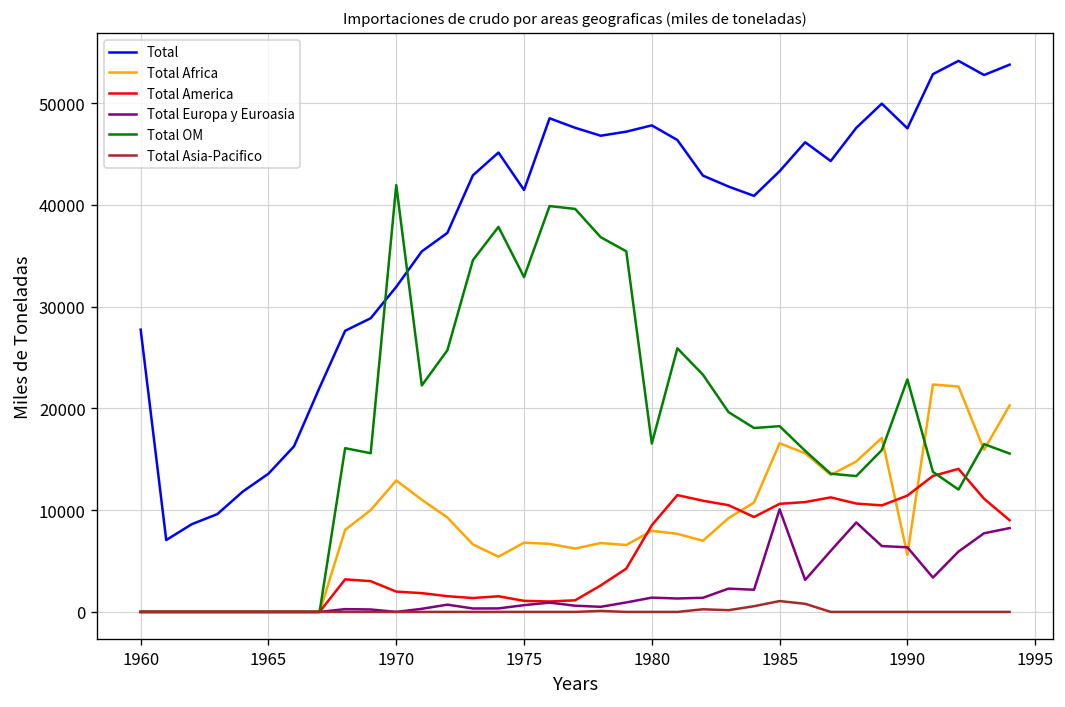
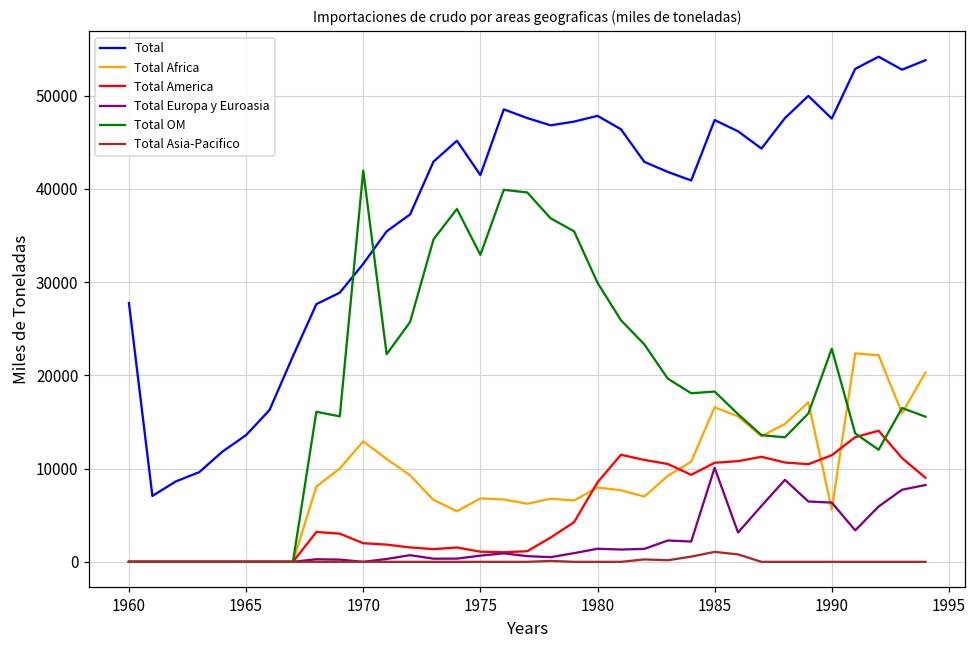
Total OM, 1980: 17000 -> 30000
Total, 1985: 43000 -> 47000
